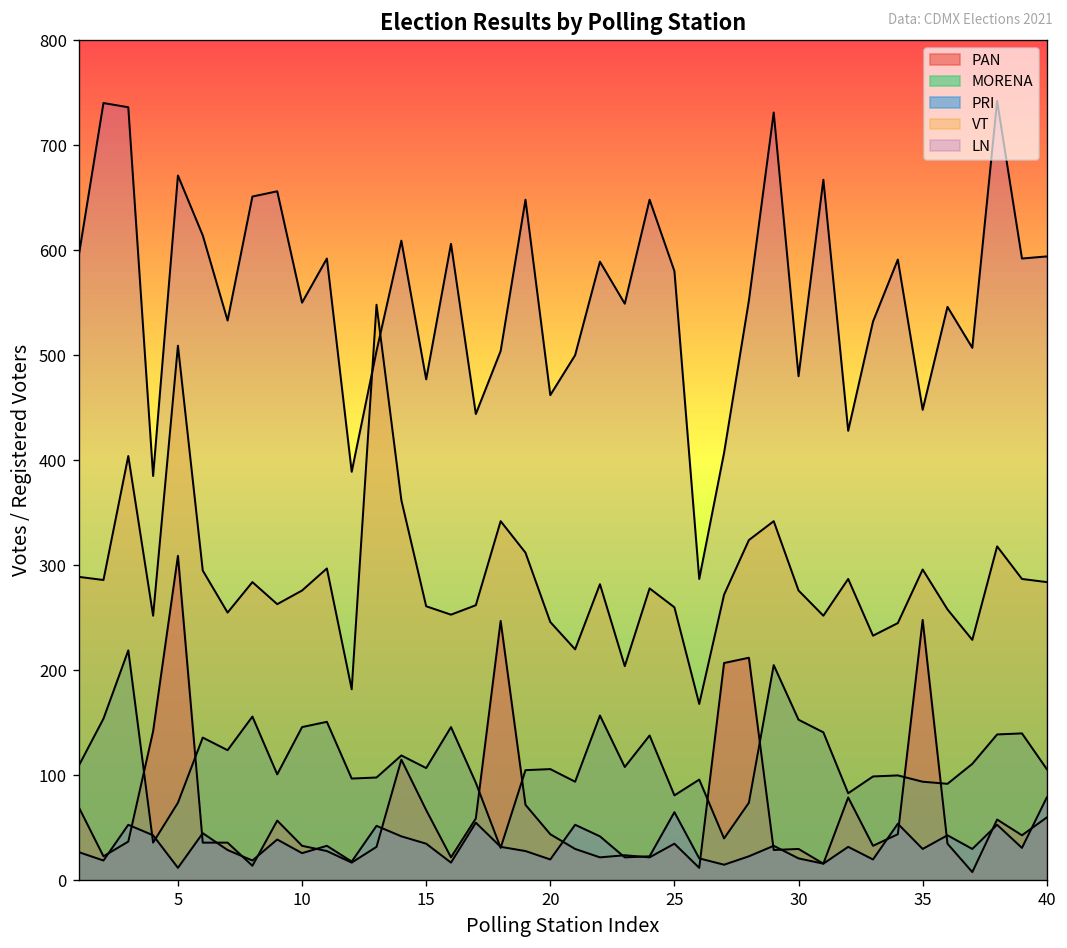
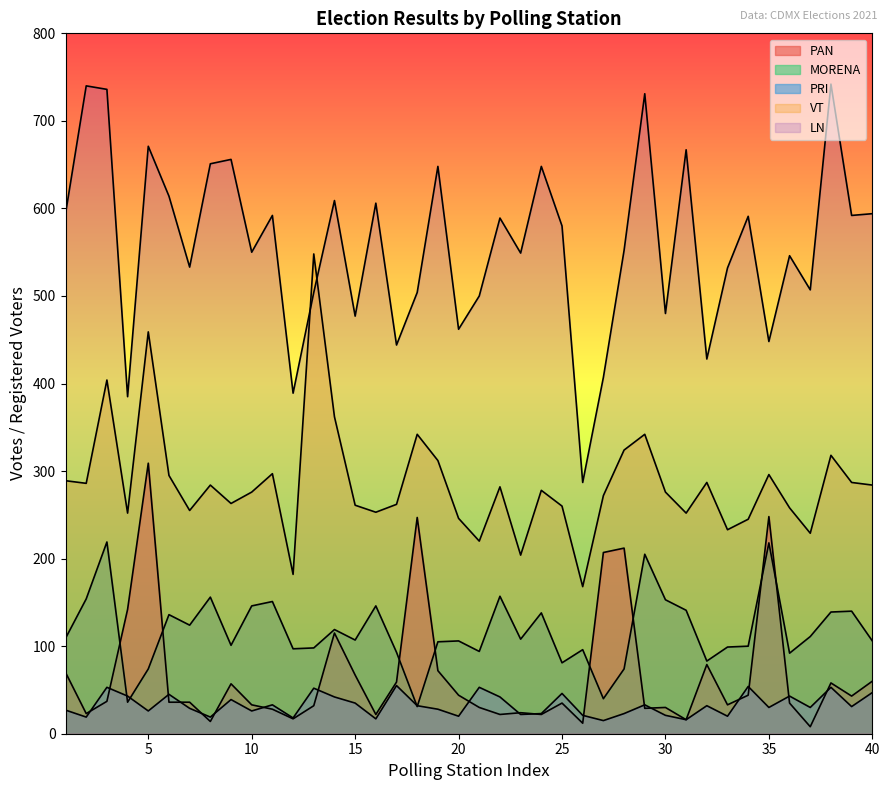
PRI, 5: 10 -> 30
VT, 5: 510 -> 460
PRI, 25: 70 -> 50
MORENA, 35: 90 -> 220
PRI, 40: 80 -> 50
